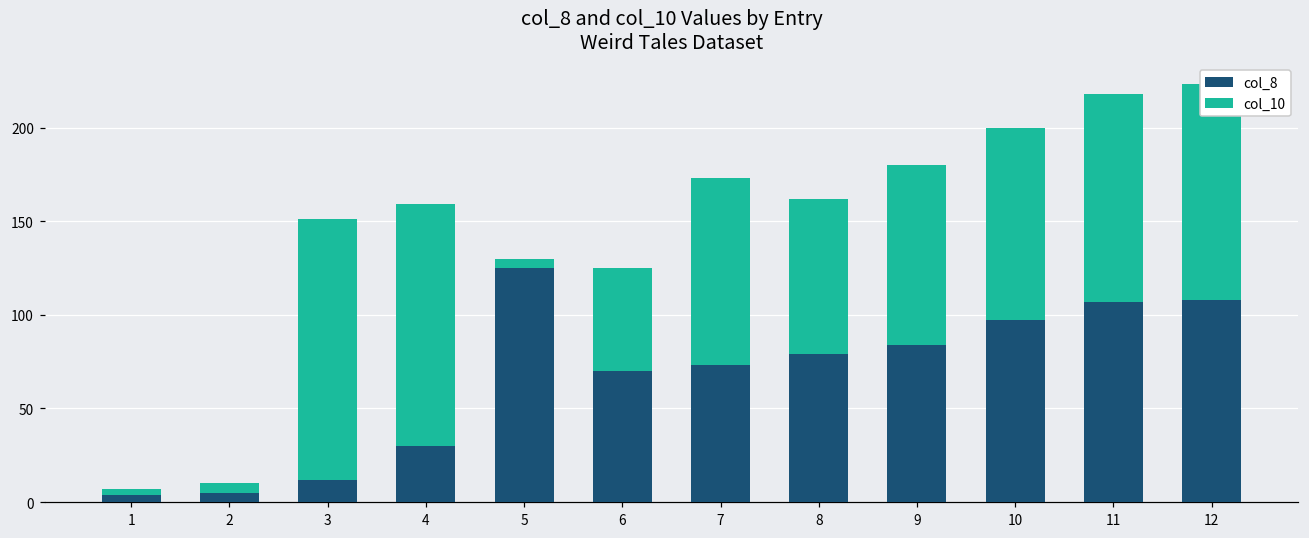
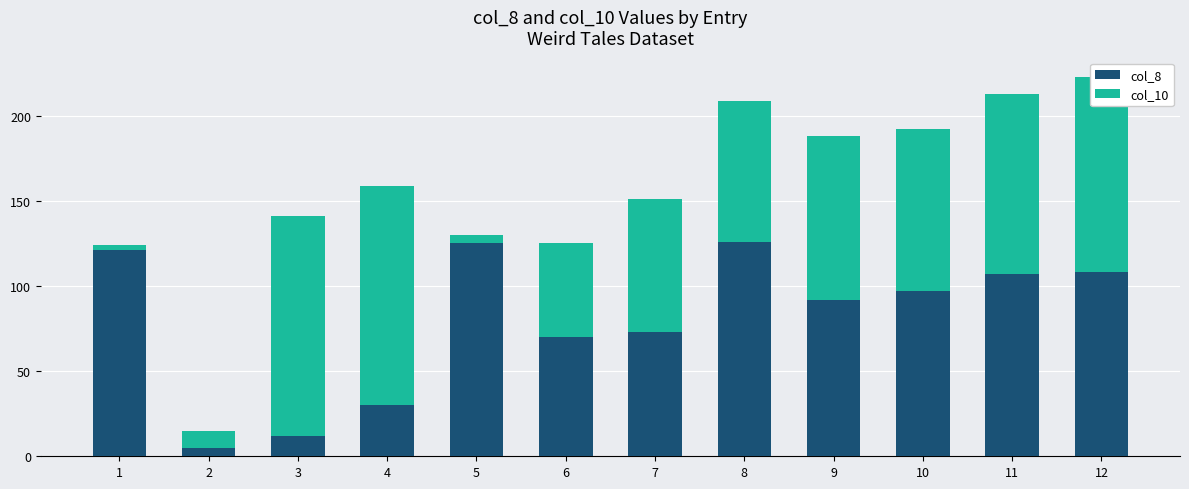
col_8, 1: 4 -> 121
col_10, 2: 5 -> 10
col_10, 3: 139 -> 129
col_10, 7: 100 -> 78
col_8, 8: 79 -> 126
col_8, 9: 84 -> 92
col_10, 10: 103 -> 95
col_10, 11: 111 -> 106
